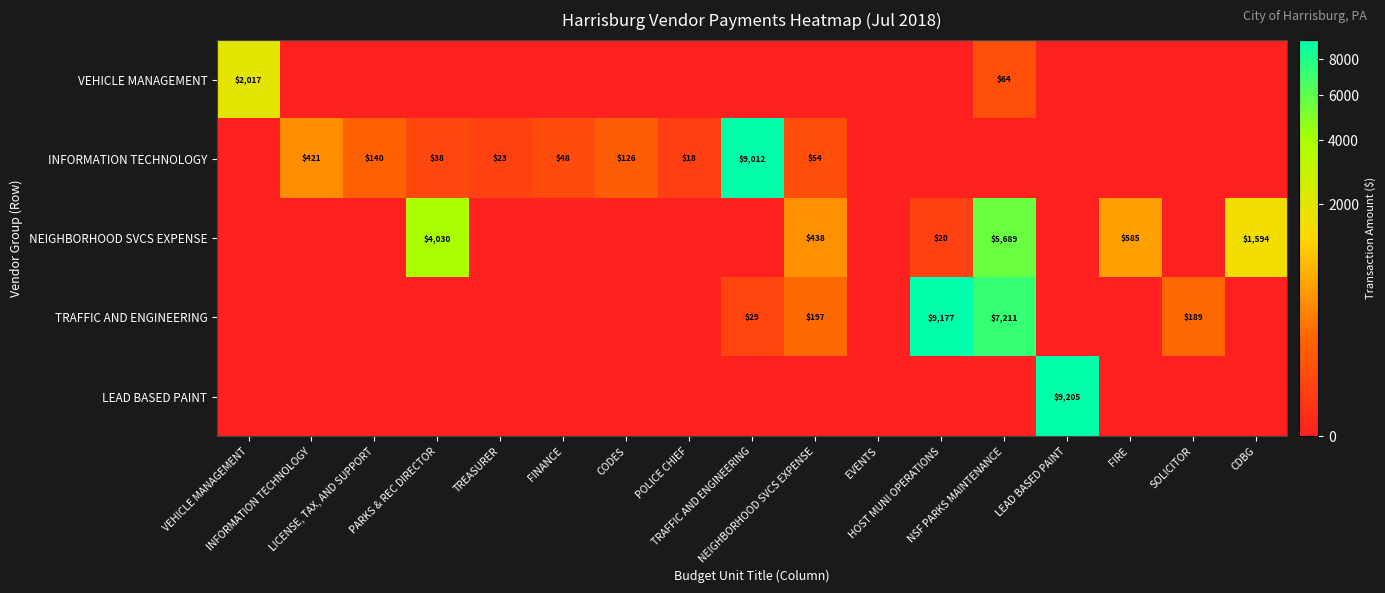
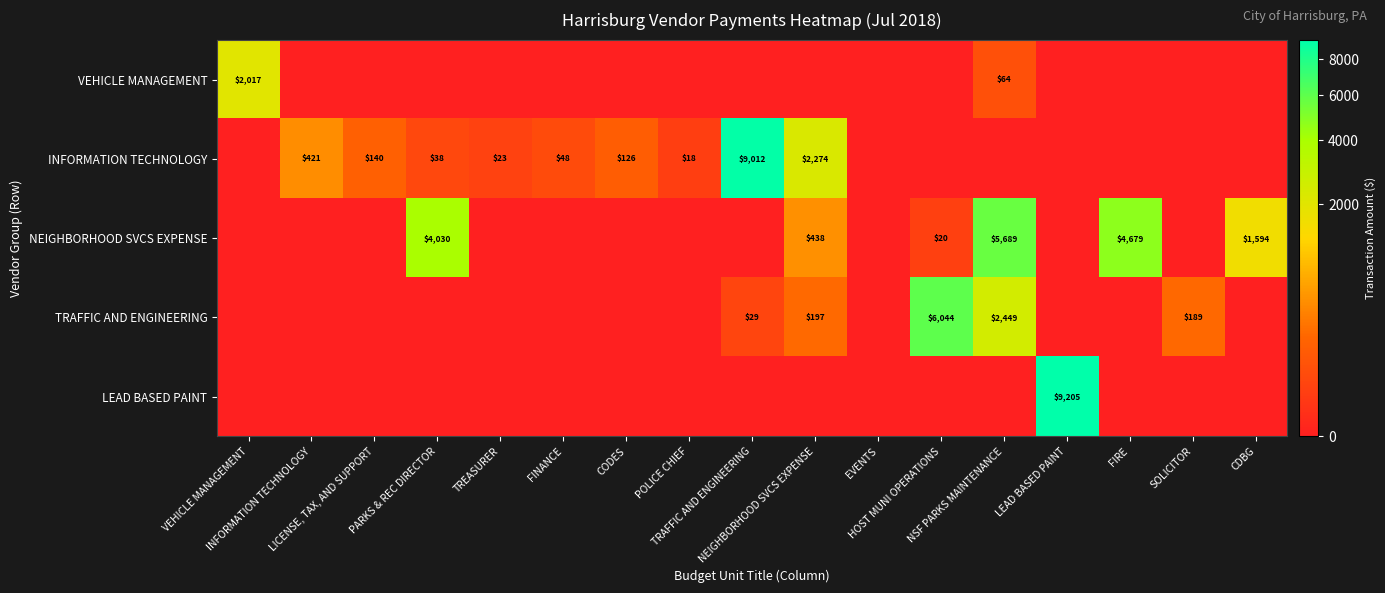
INFORMATION TECHNOLOGY, NEIGHBORHOOD SVCS EXPENSE: $54 -> $2,274
NEIGHBORHOOD SVCS EXPENSE, FIRE: $585 -> $4,679
TRAFFIC AND ENGINEERING, HOST MUNI OPERATIONS: $9,177 -> $6,044
TRAFFIC AND ENGINEERING, NSF PARKS MAINTENANCE: $7,211 -> $2,449
